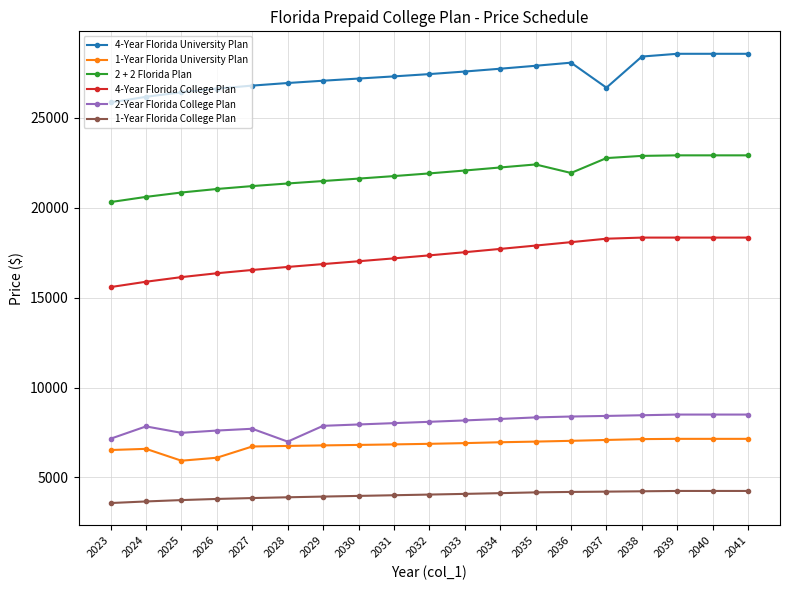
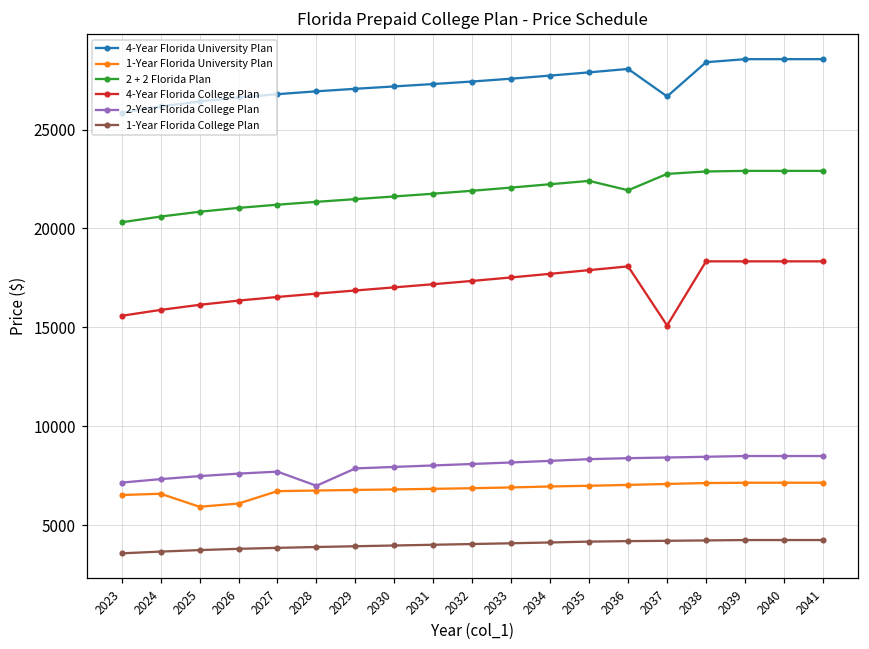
2-Year Florida College Plan, 2024: 7800 -> 7300
4-Year Florida College Plan, 2037: 18300 -> 15100
